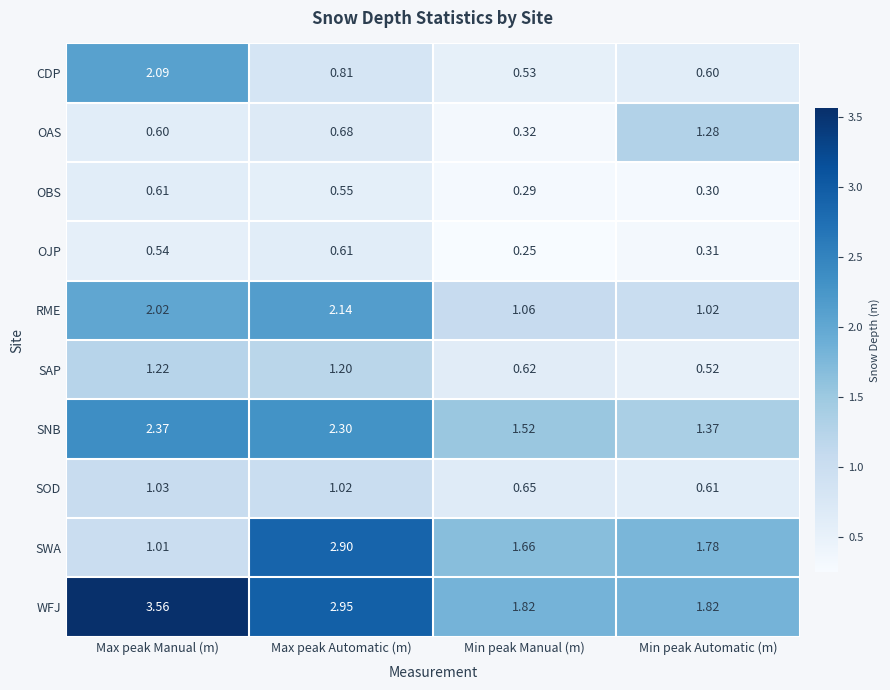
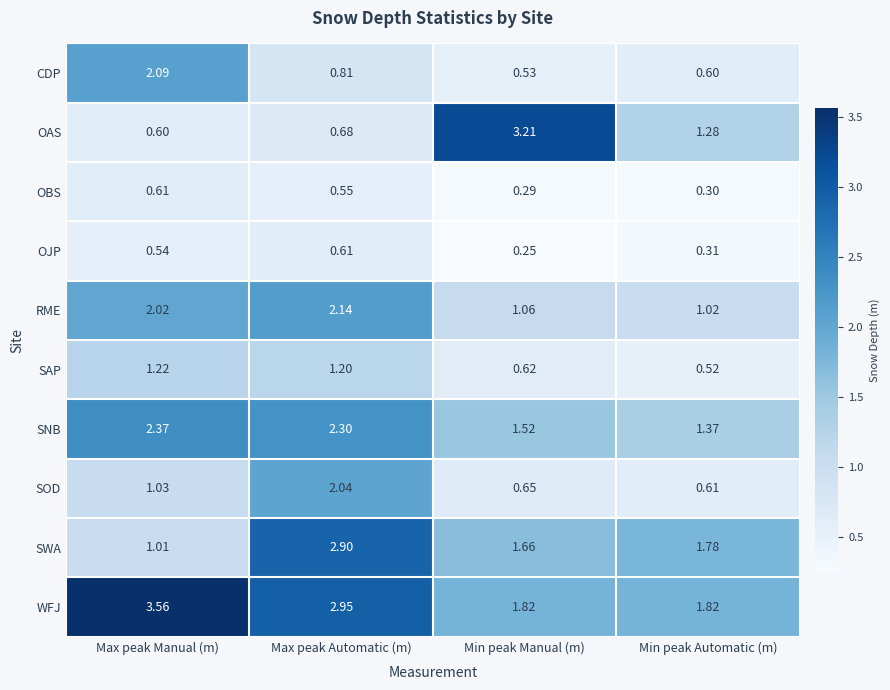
OAS, Min peak Manual (m): 0.32 -> 3.21
SOD, Max peak Automatic (m): 1.02 -> 2.04
